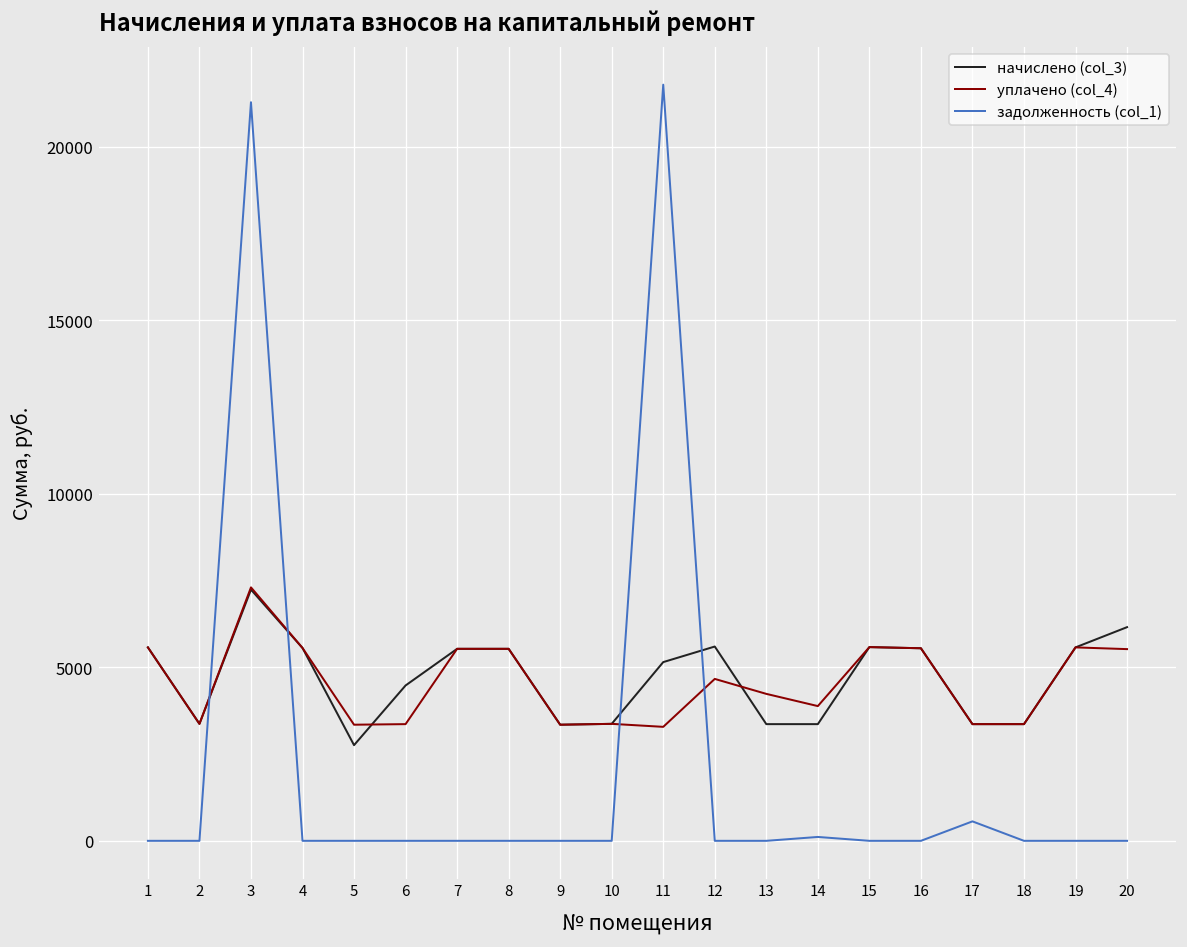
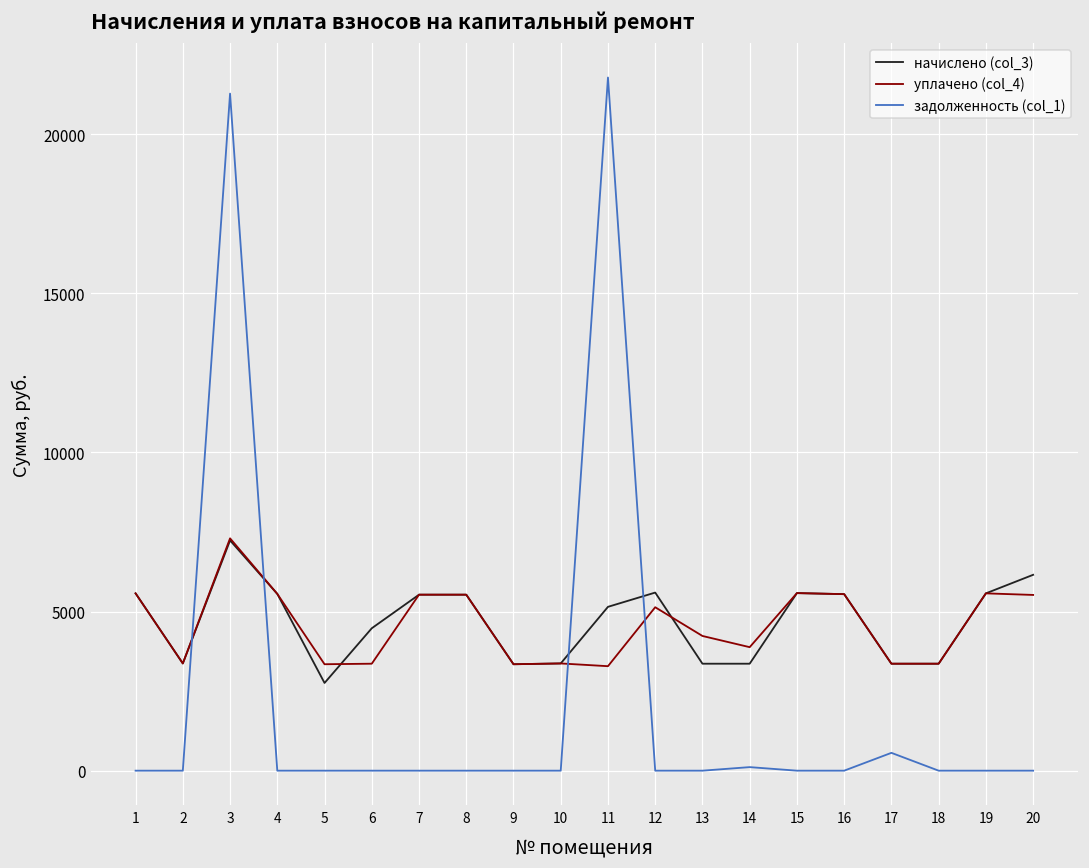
уплачено (col_4), 12: 4700 -> 5100
